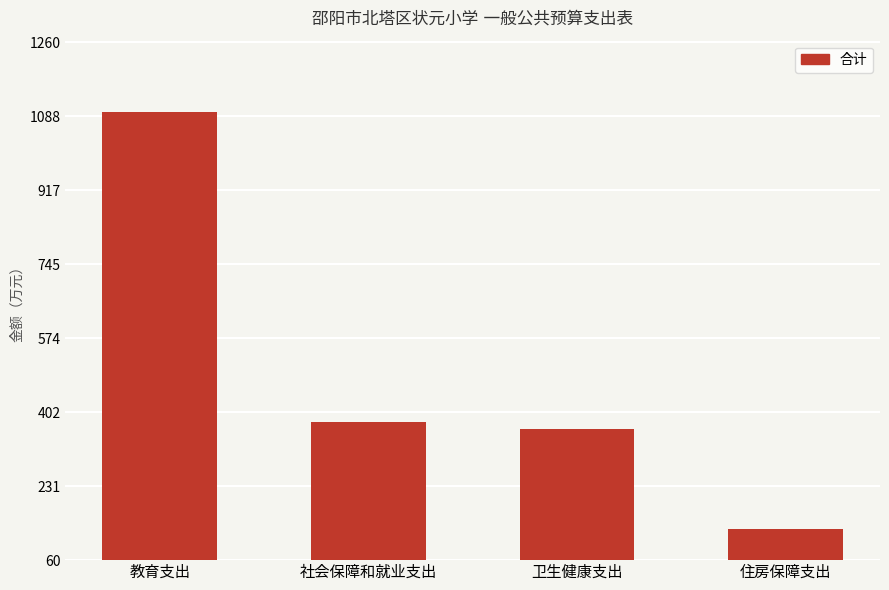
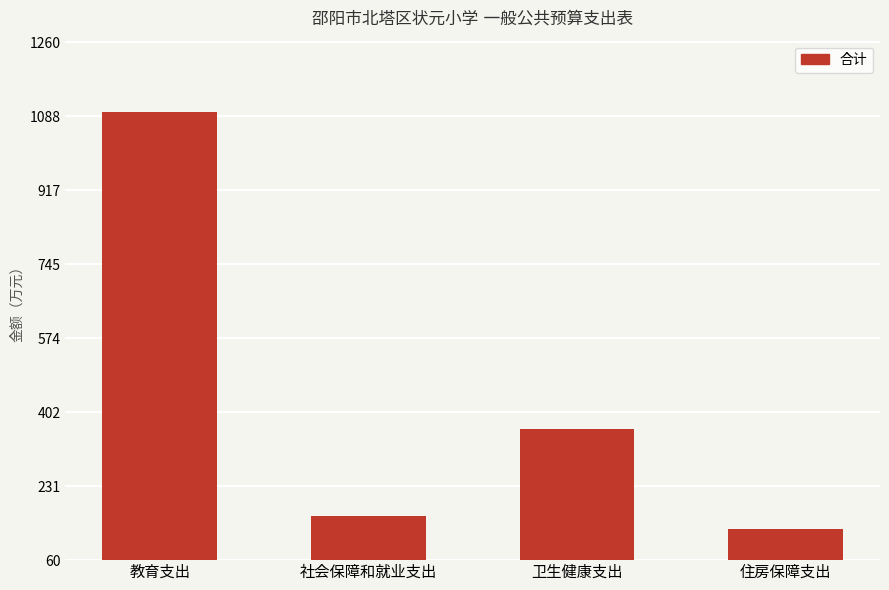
社会保障和就业支出: 380 -> 160
